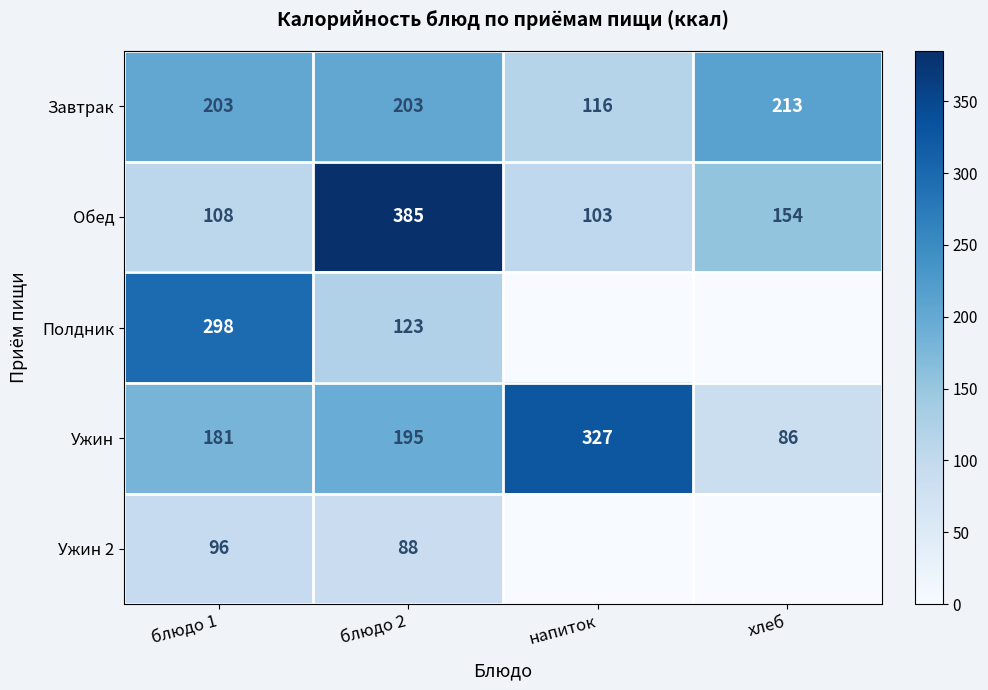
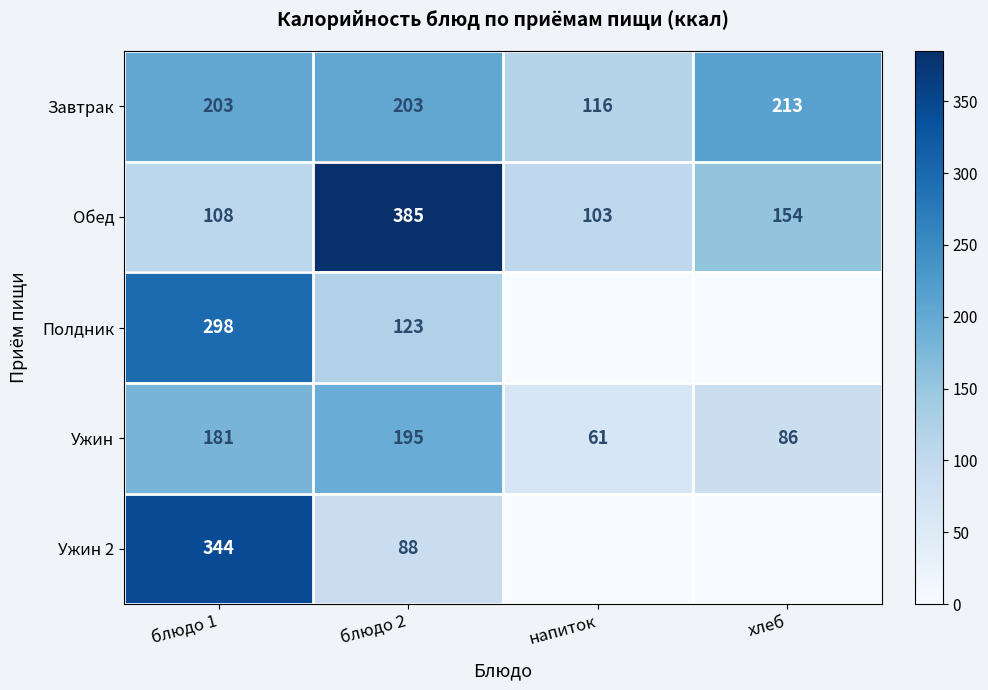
Ужин, напиток: 327 -> 61
Ужин 2, блюдо 1: 96 -> 344
